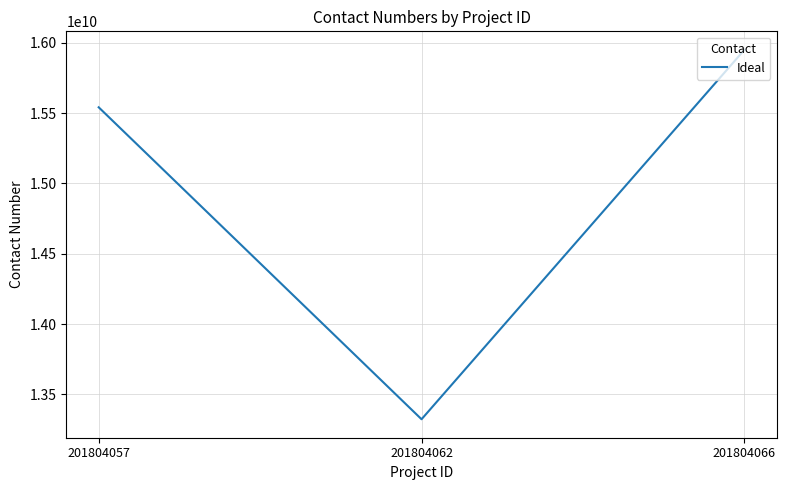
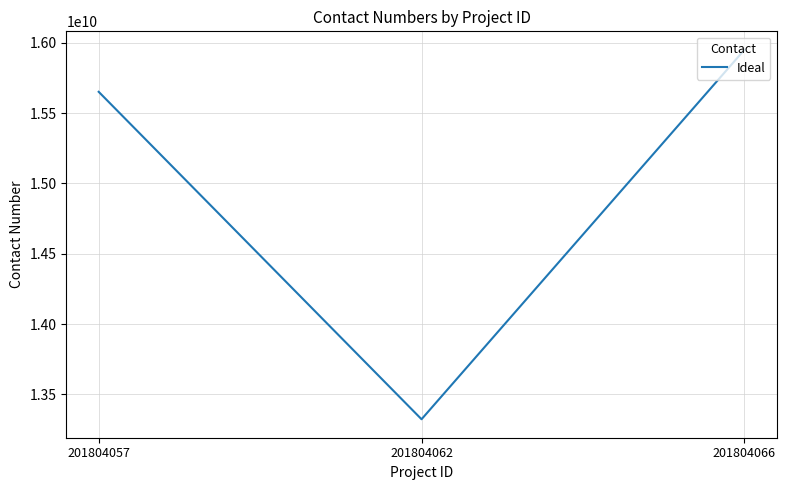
201804057: 15540000000 -> 15650000000
